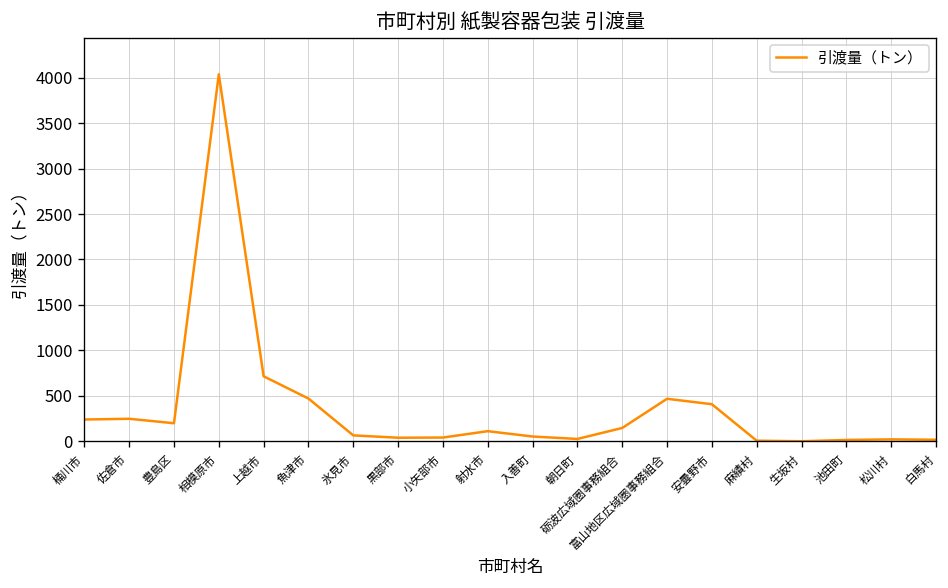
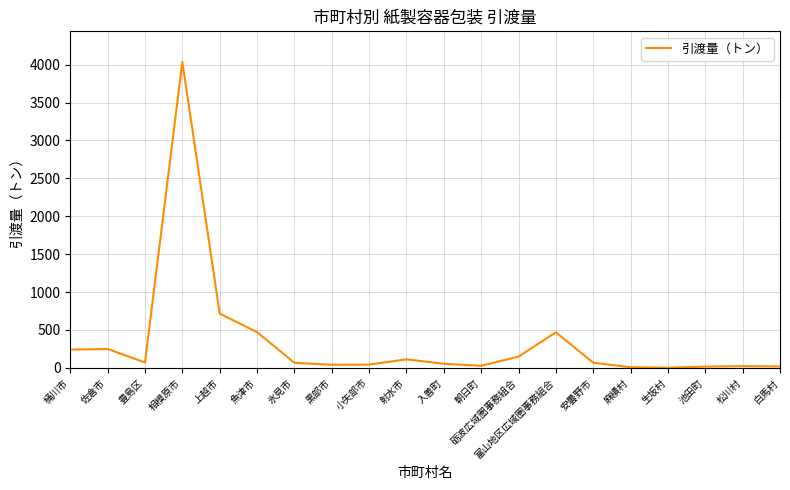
豊島区: 200 -> 100
安曇野市: 400 -> 100
